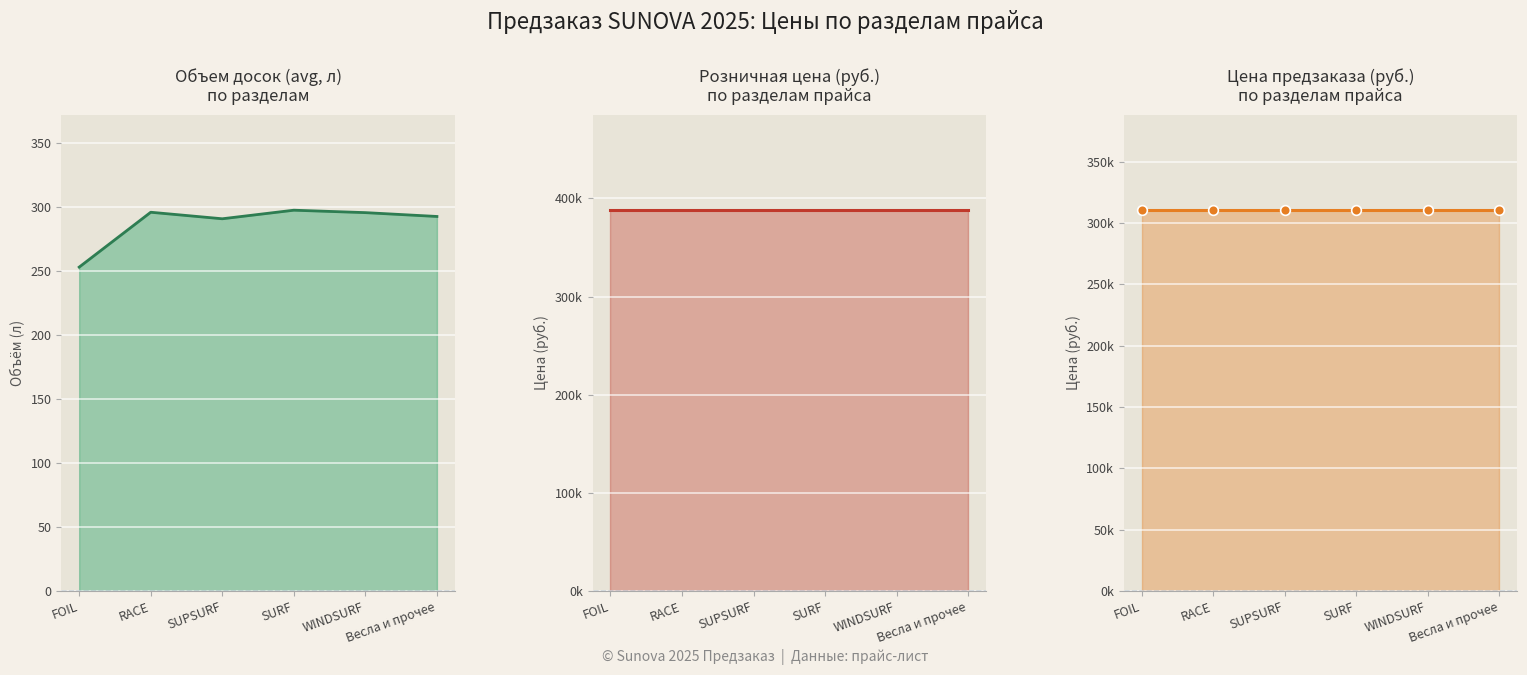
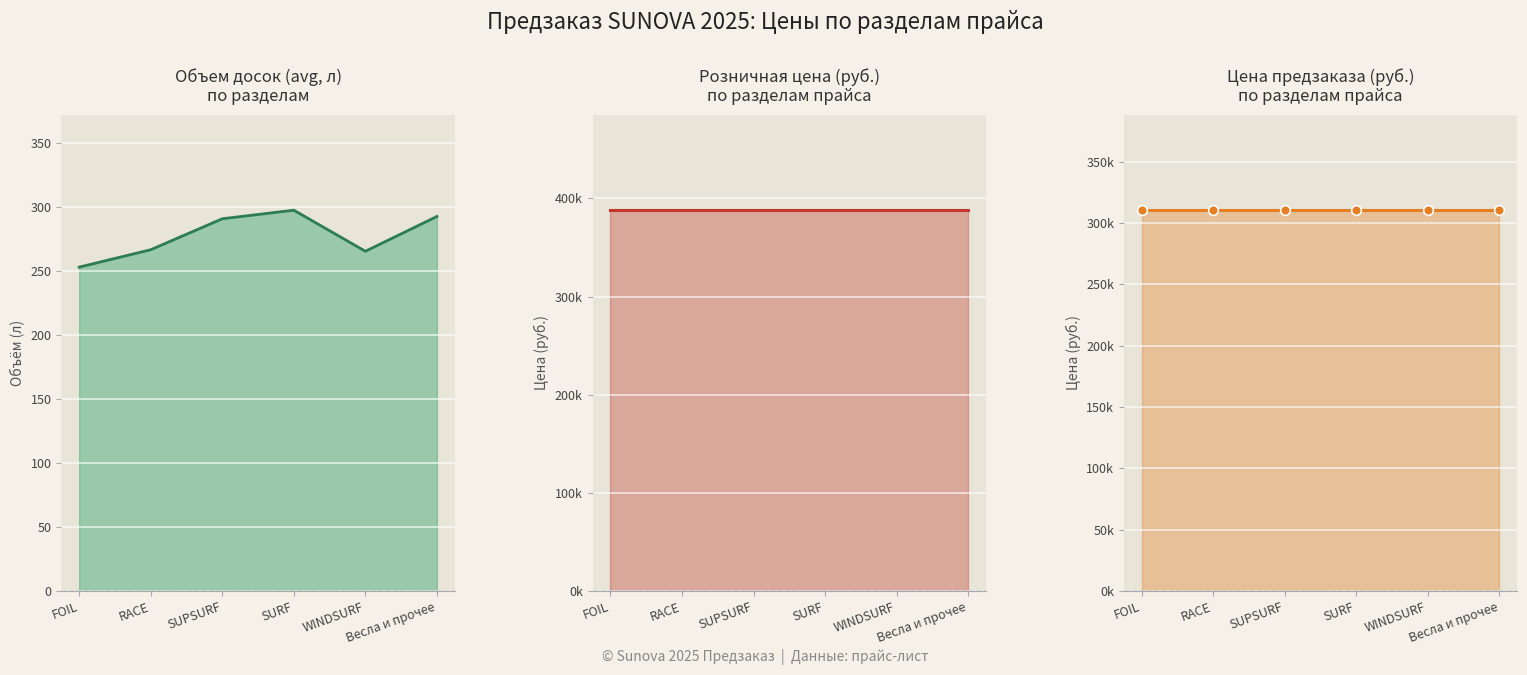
Объем досок (avg, л) по разделам, RACE: 296 -> 267
Объем досок (avg, л) по разделам, WINDSURF: 296 -> 266
